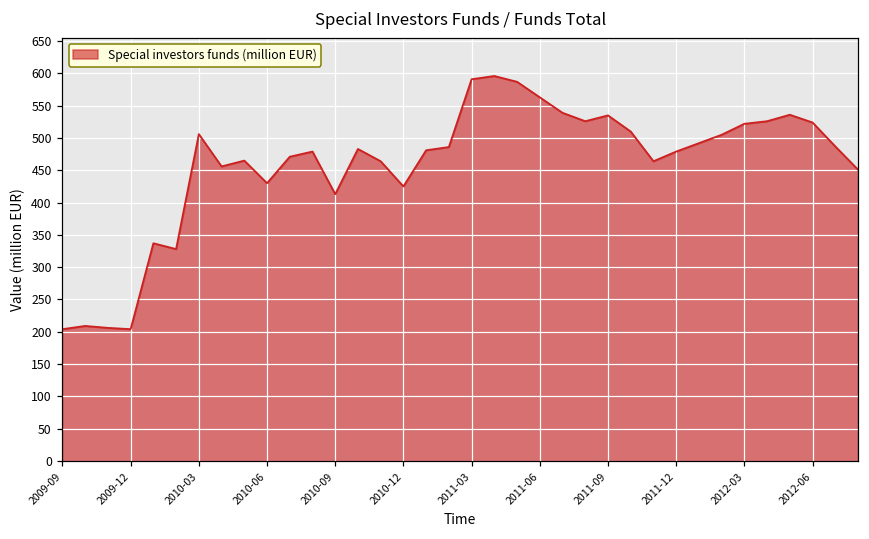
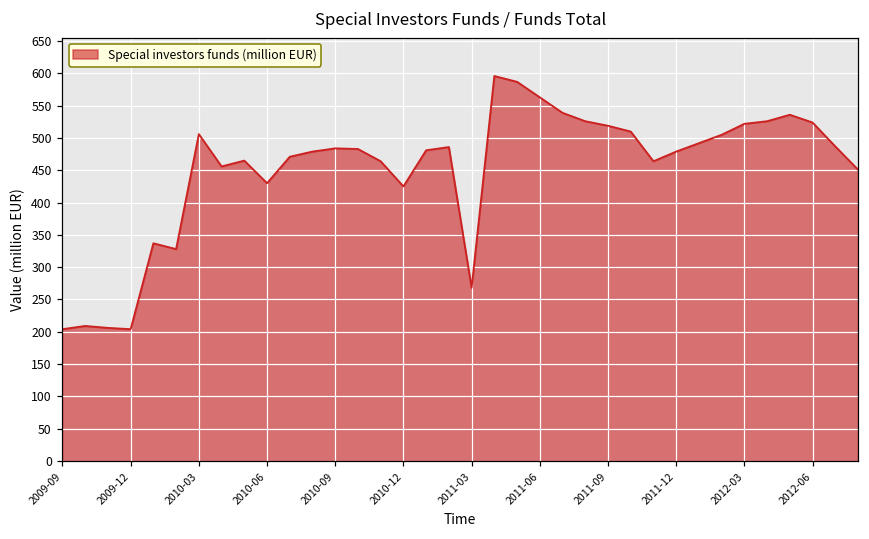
2010-09: 410 -> 480
2011-03: 590 -> 270
2011-09: 540 -> 520
